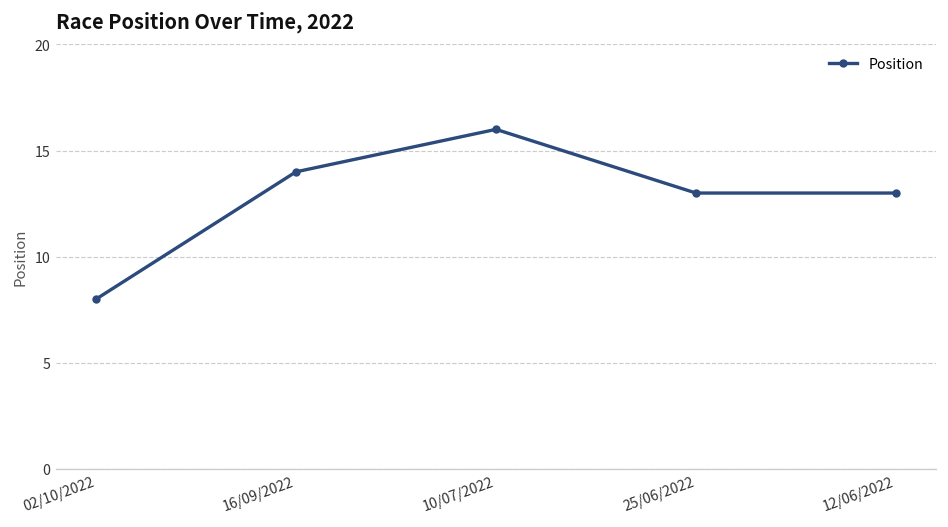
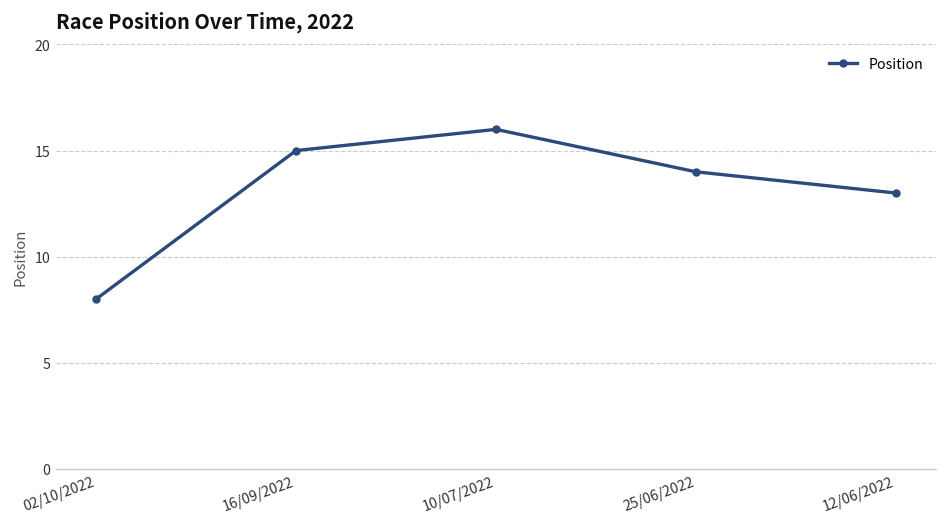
16/09/2022: 14 -> 15
25/06/2022: 13 -> 14
